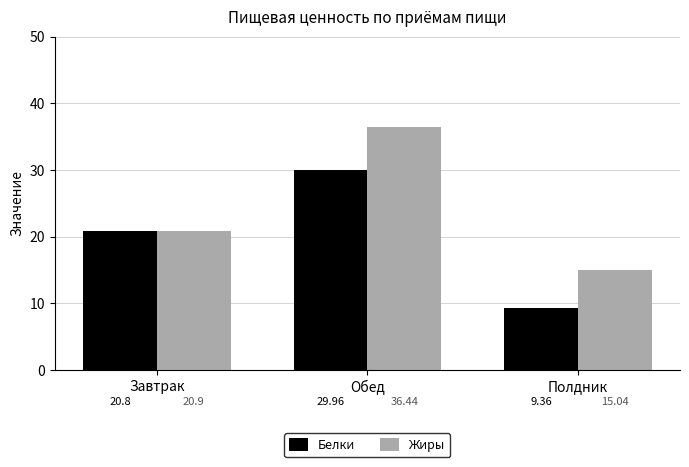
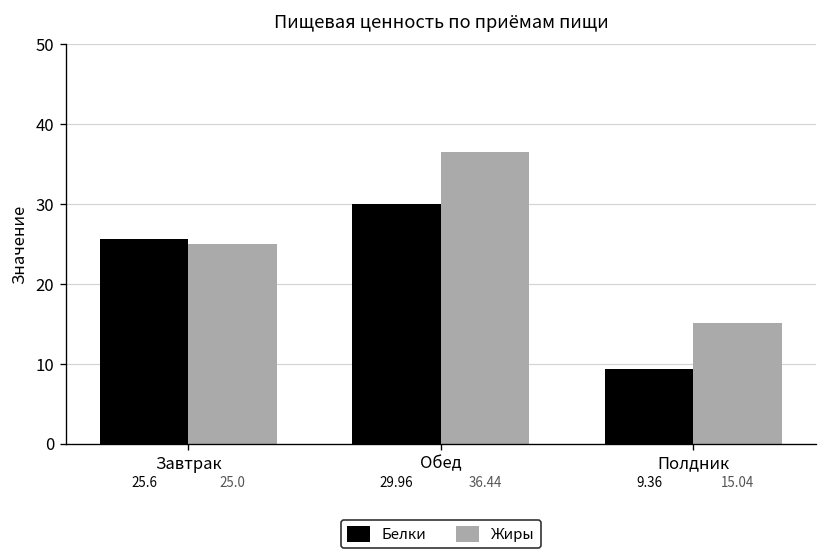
Белки, Завтрак: 20.8 -> 25.6
Жиры, Завтрак: 20.9 -> 25.0
